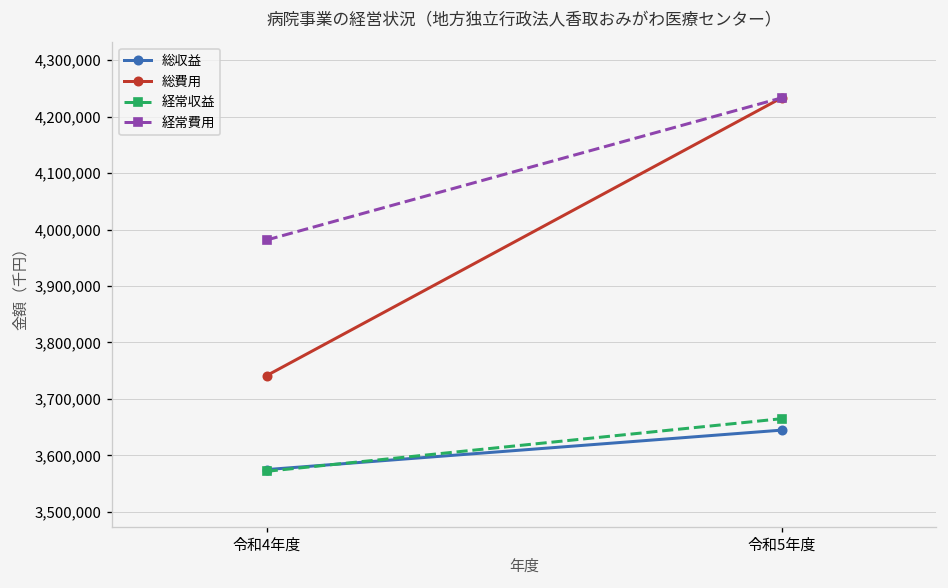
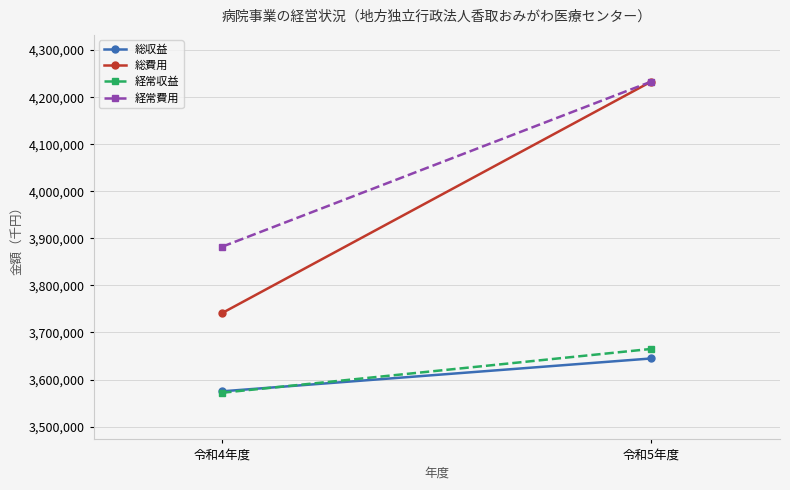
経常費用, 令和4年度: 3,980,000 -> 3,880,000
